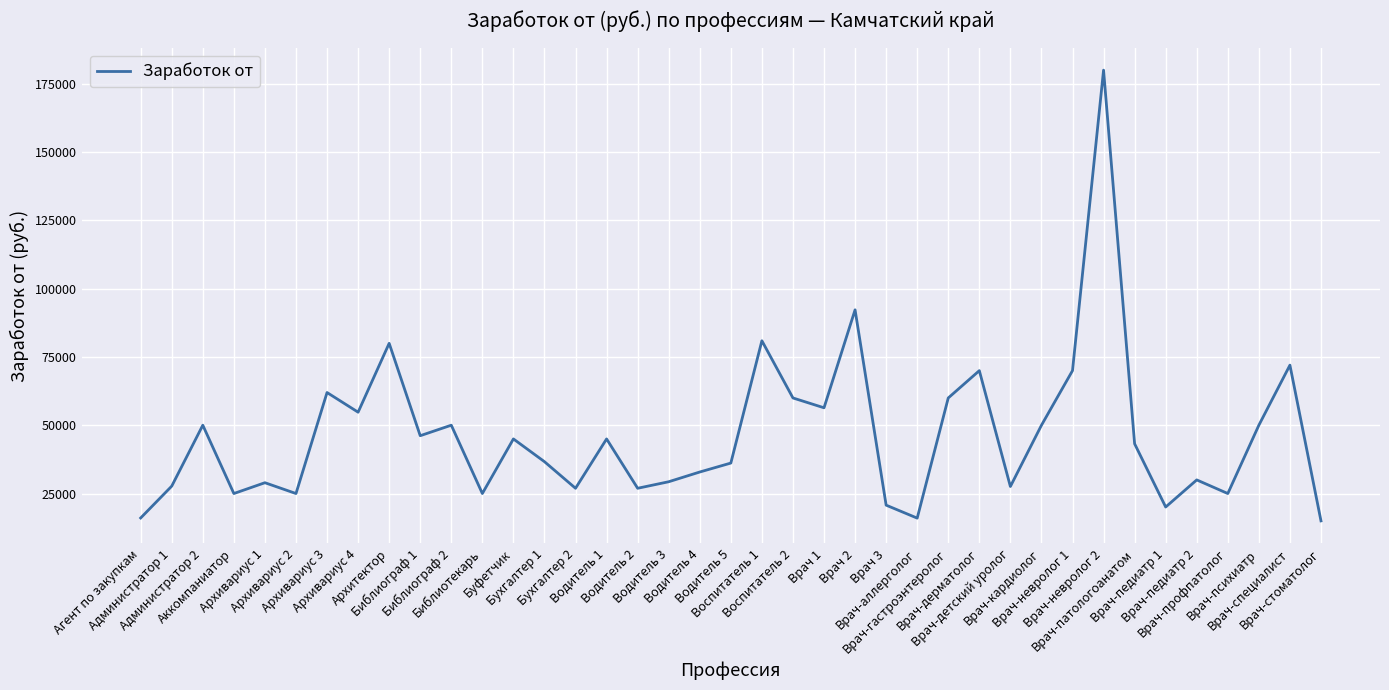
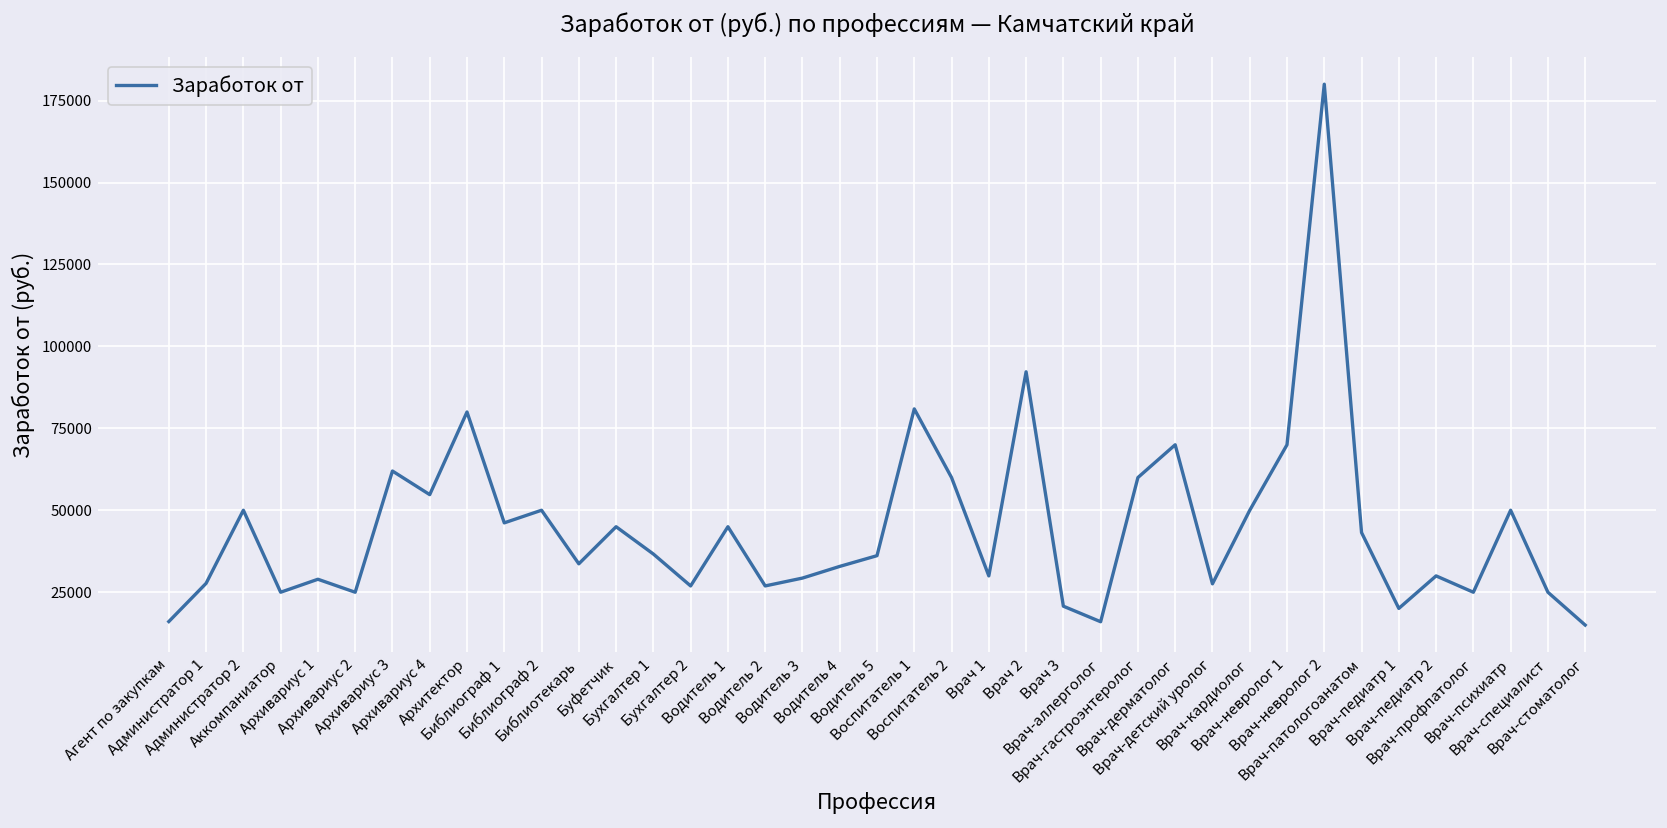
Библиотекарь: 25000 -> 34000
Врач 1: 56000 -> 30000
Врач-специалист: 72000 -> 25000
